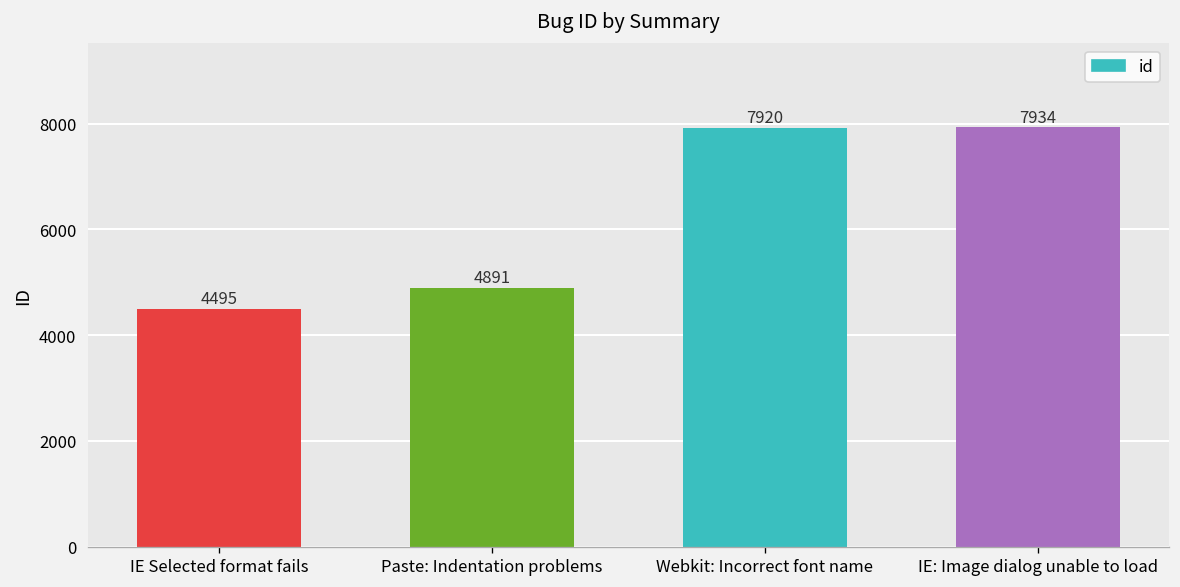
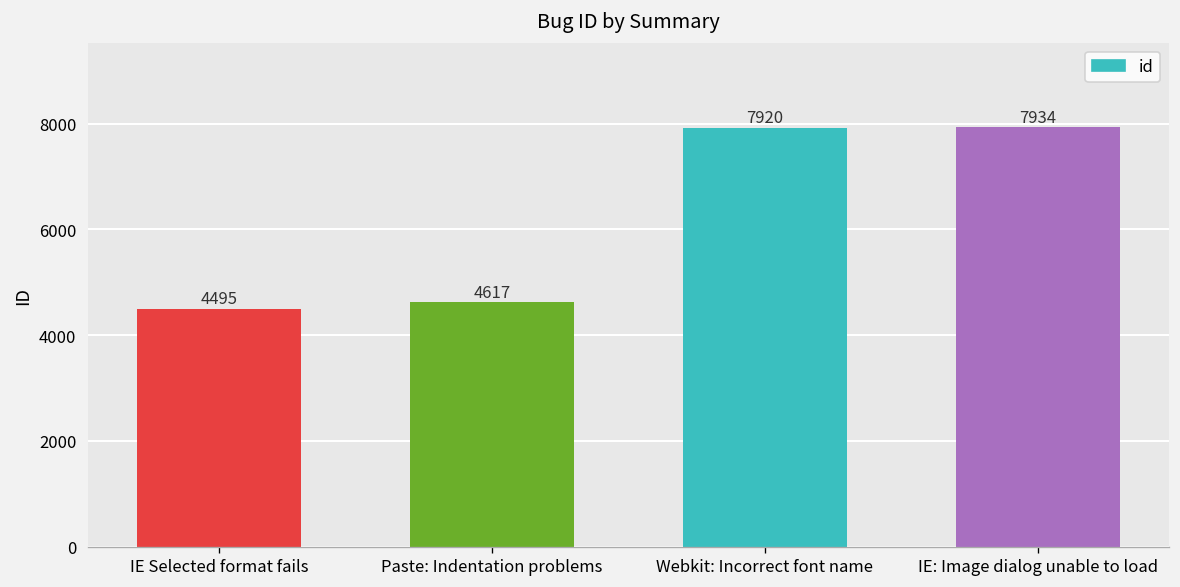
Paste: Indentation problems: 4891 -> 4617
